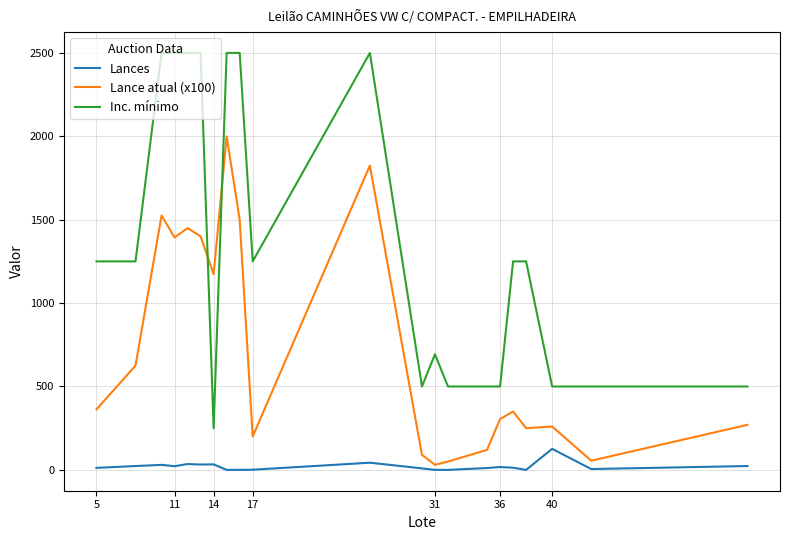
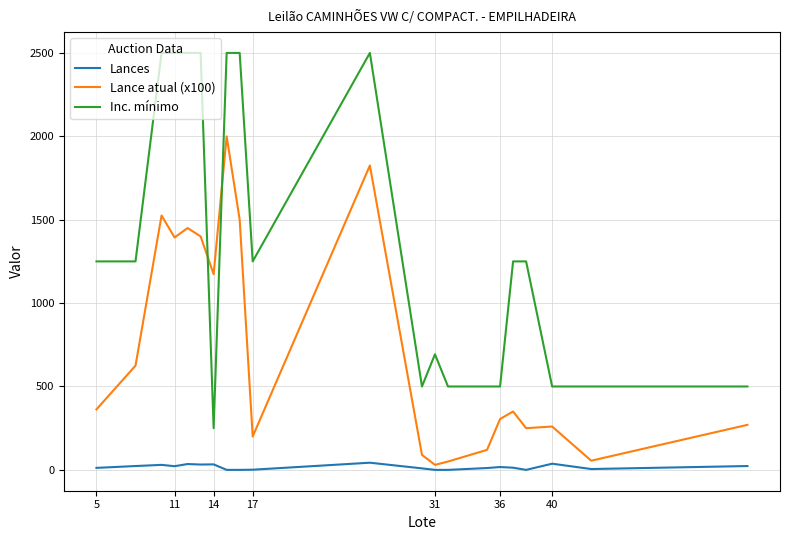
Lances, 40: 130 -> 40
